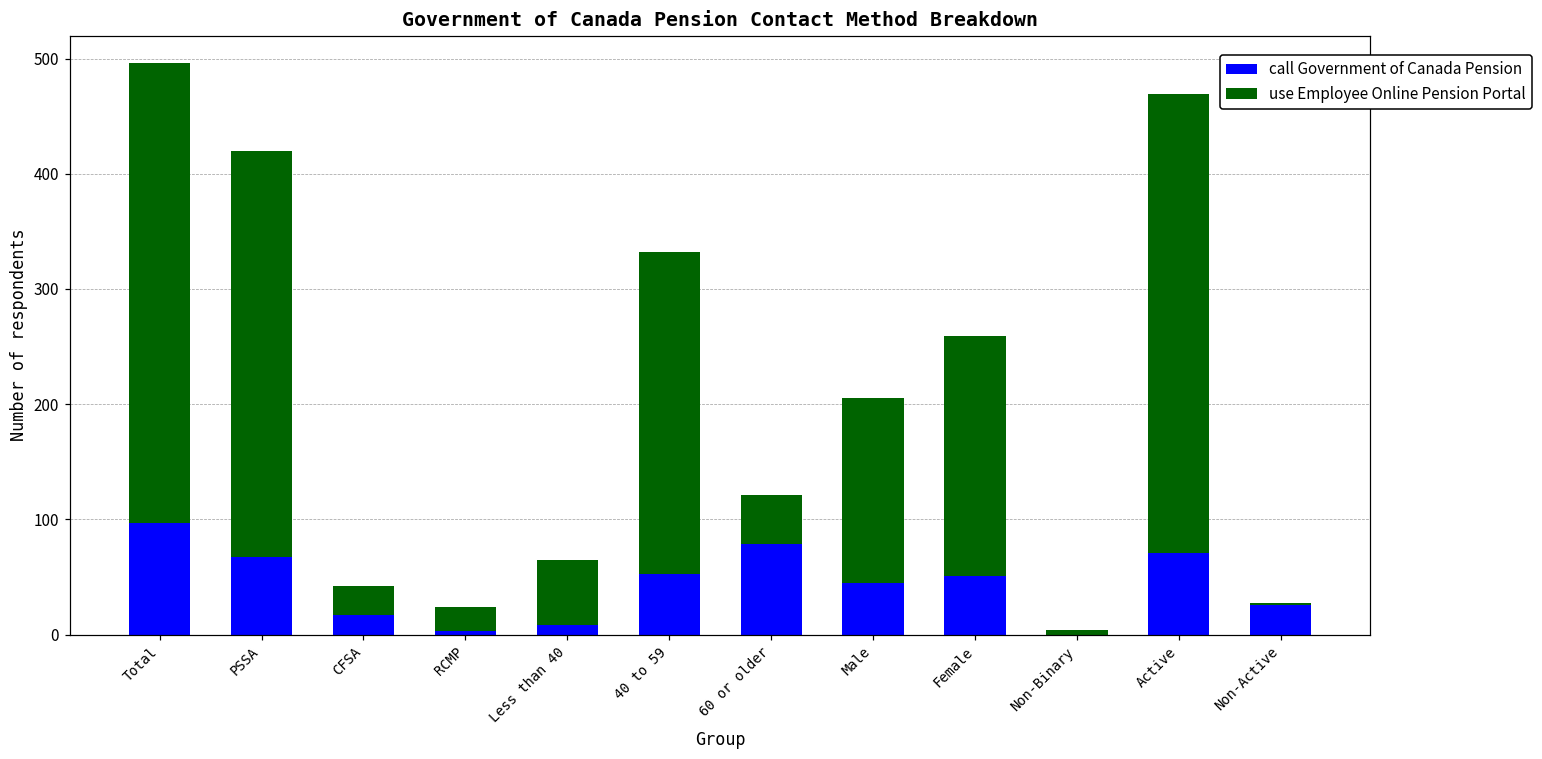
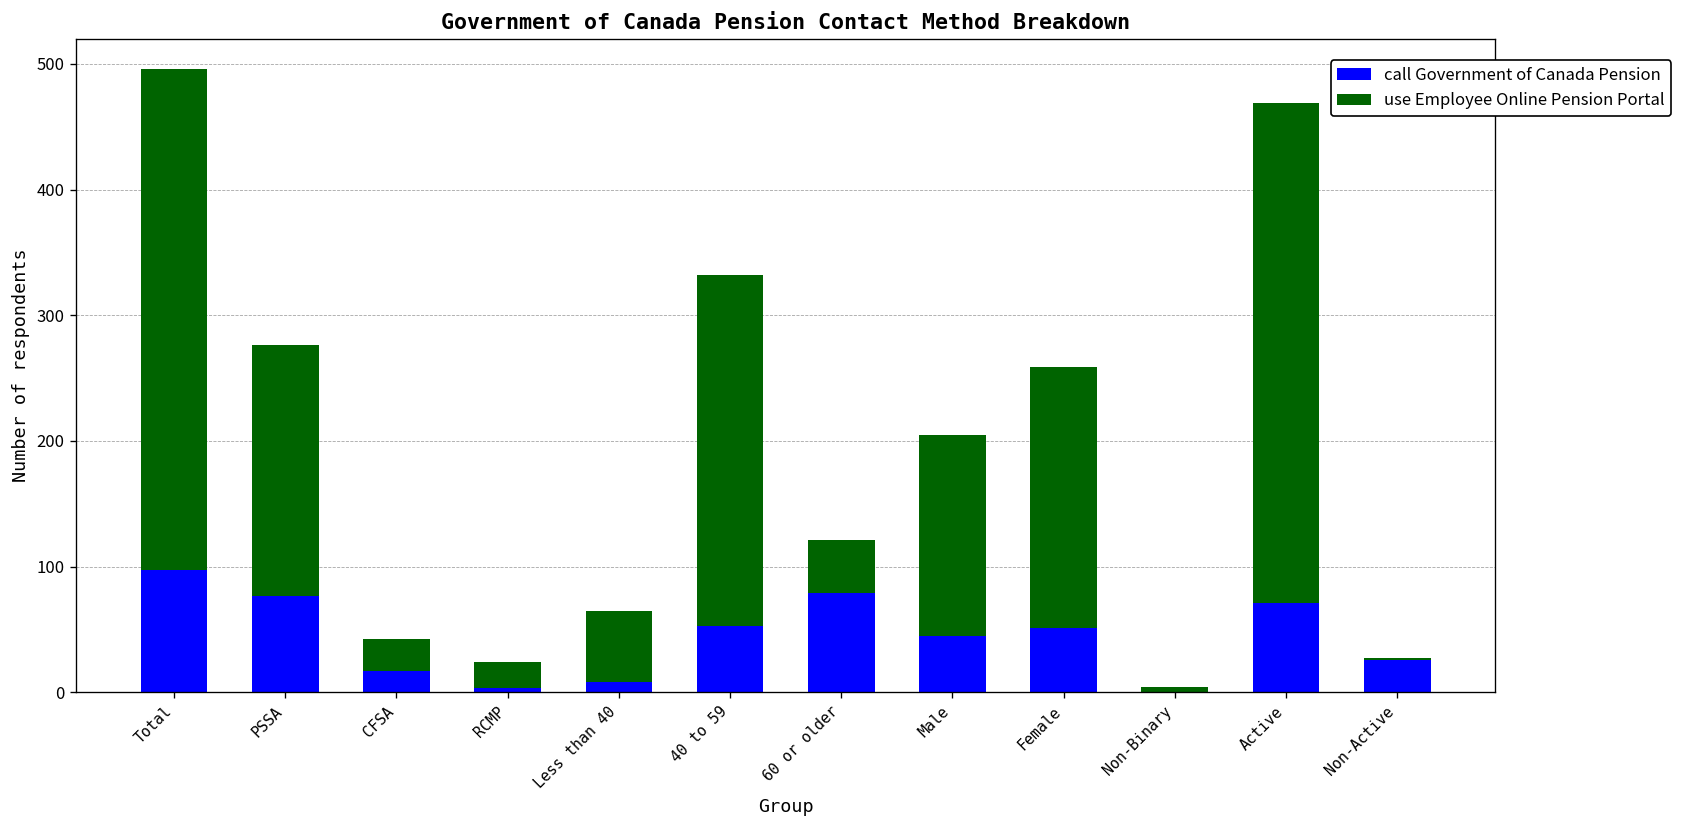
call Government of Canada Pension, PSSA: 67 -> 77
use Employee Online Pension Portal, PSSA: 353 -> 199
